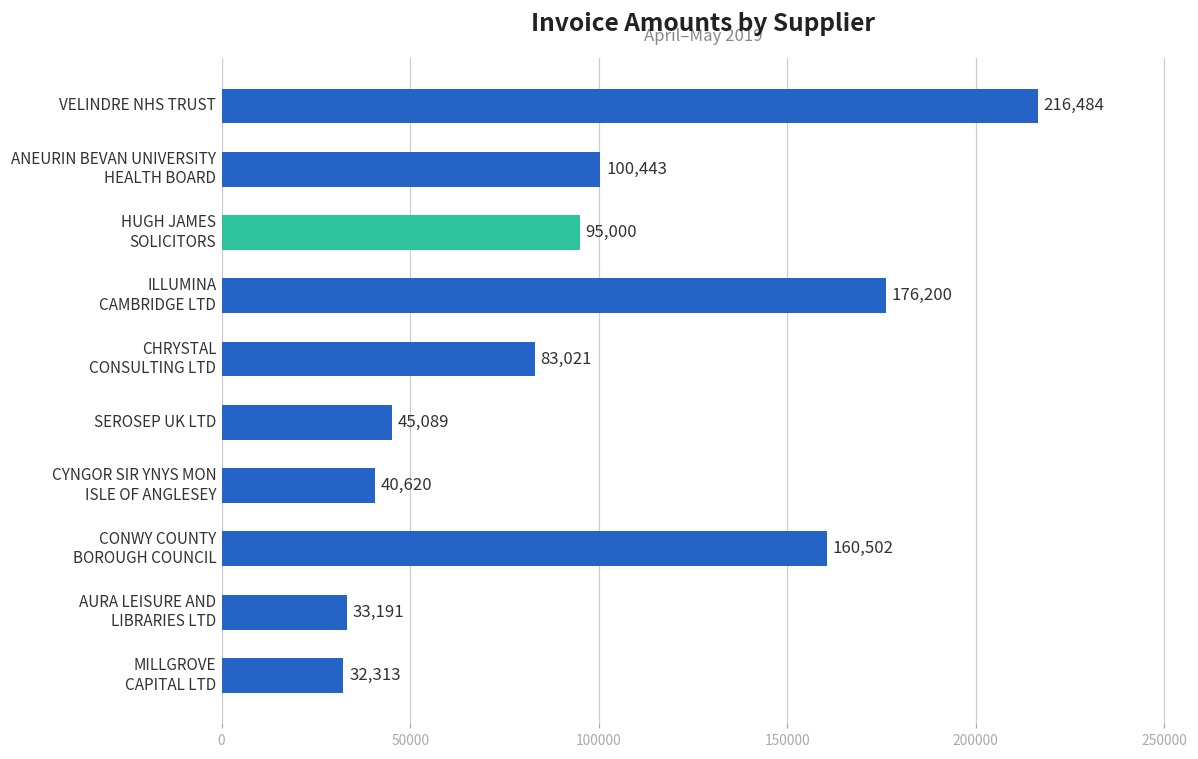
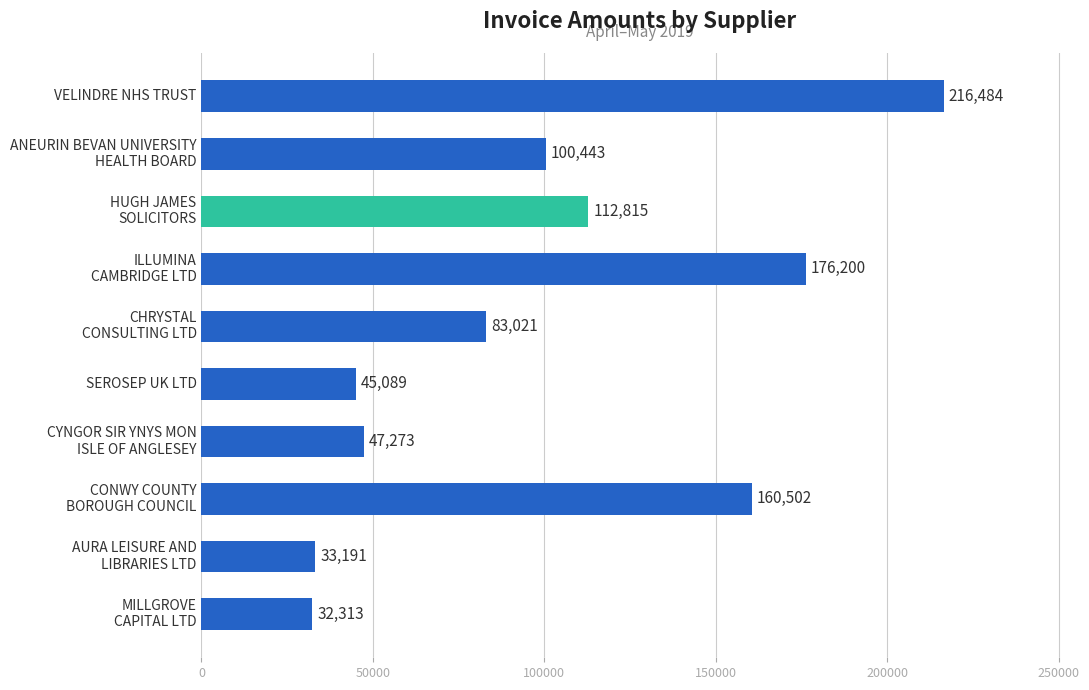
HUGH JAMES SOLICITORS: 95,000 -> 112,815
CYNGOR SIR YNYS MON ISLE OF ANGLESEY: 40,620 -> 47,273
